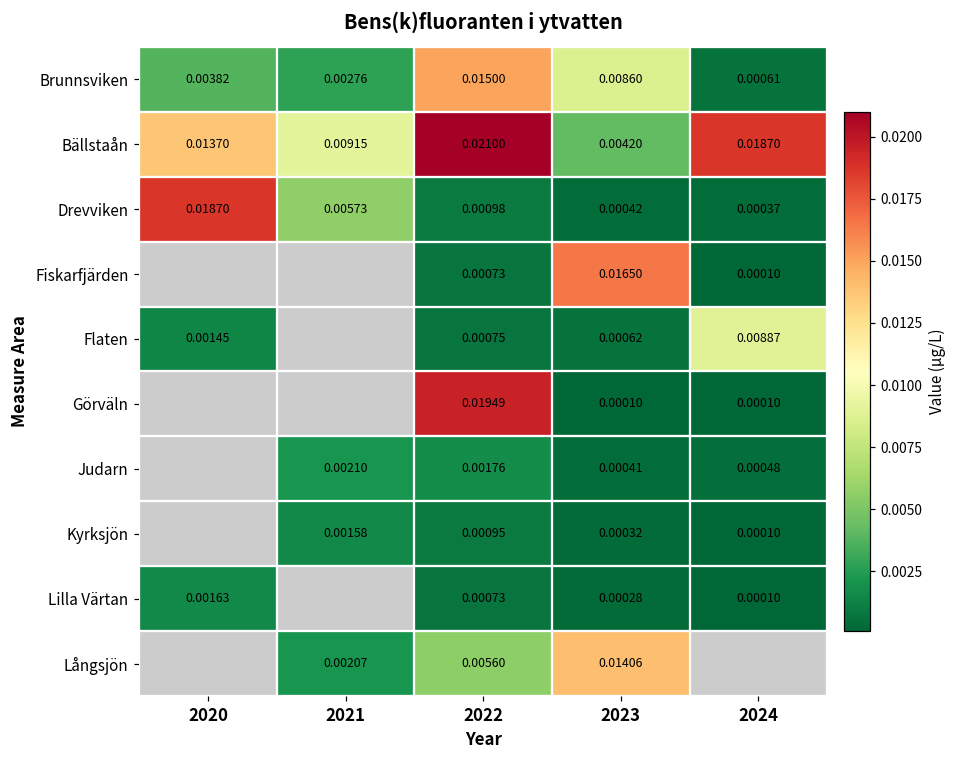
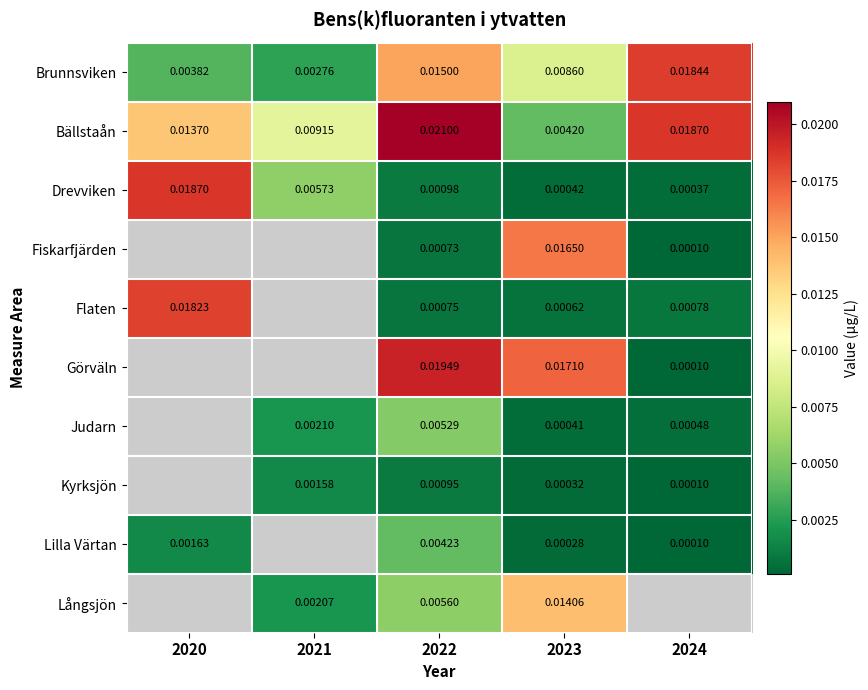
Brunnsviken, 2024: 0.00061 -> 0.01844
Flaten, 2020: 0.00145 -> 0.01823
Flaten, 2024: 0.00887 -> 0.00078
Görväln, 2023: 0.00010 -> 0.01710
Judarn, 2022: 0.00176 -> 0.00529
Lilla Värtan, 2022: 0.00073 -> 0.00423
